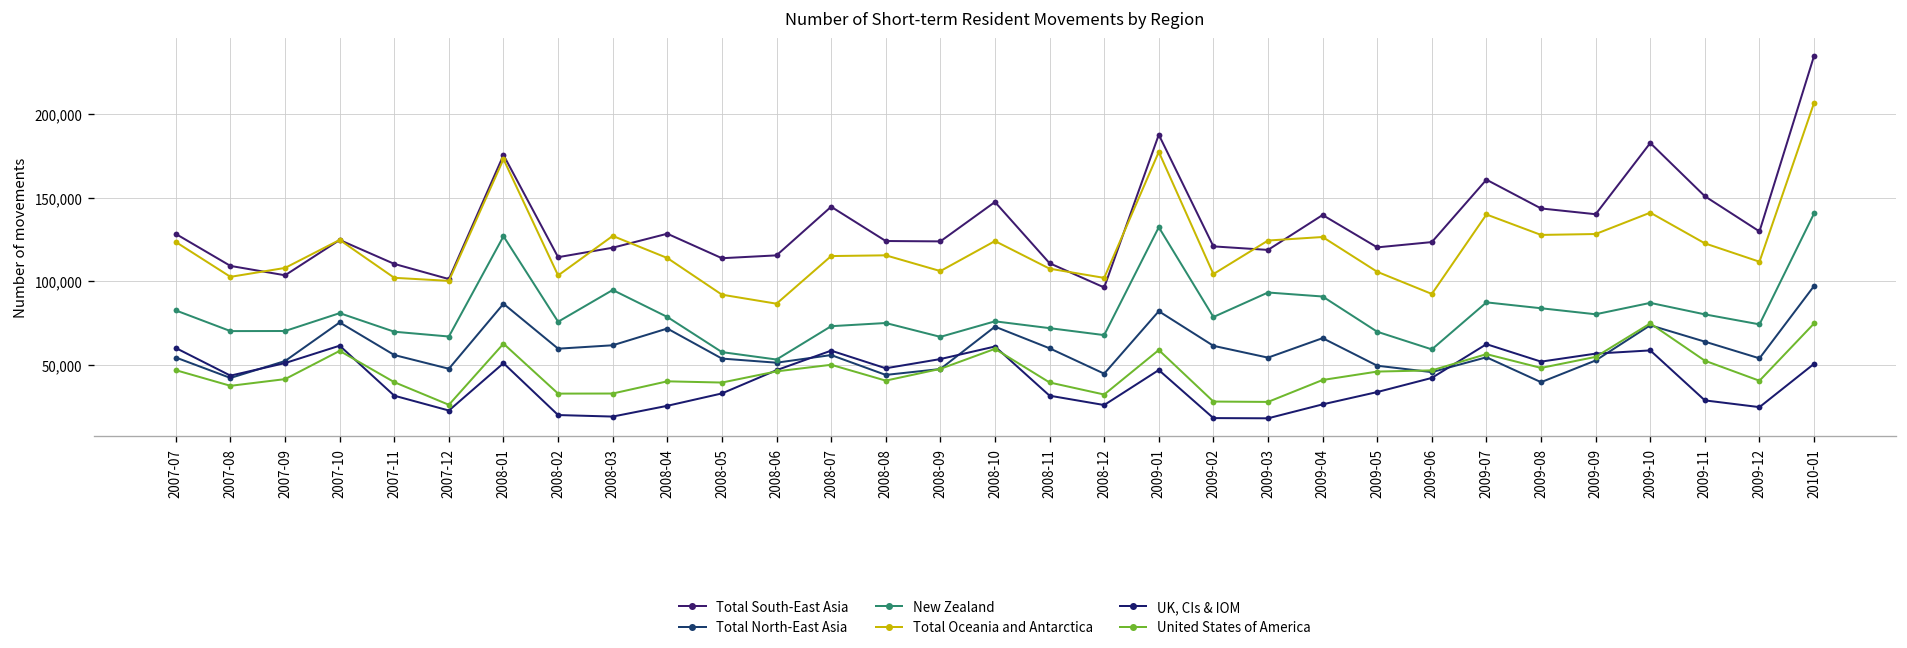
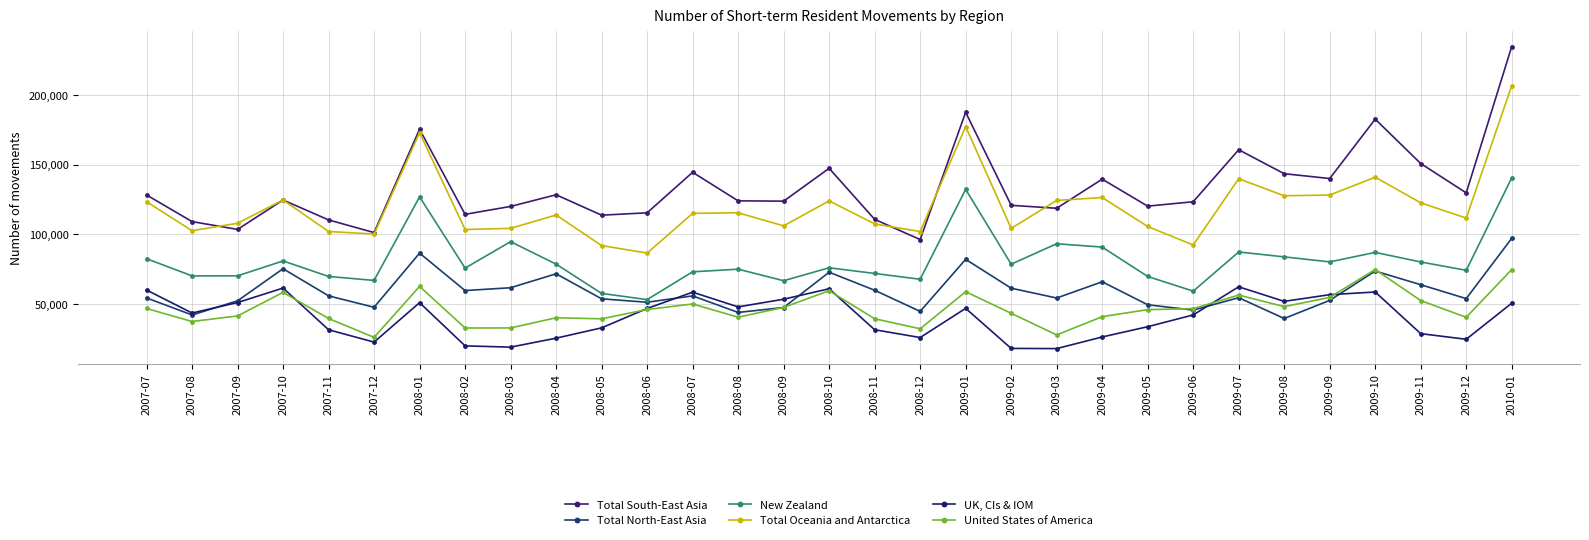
Total Oceania and Antarctica, 2008-03: 127,000 -> 104,000
United States of America, 2009-02: 28,000 -> 43,000
